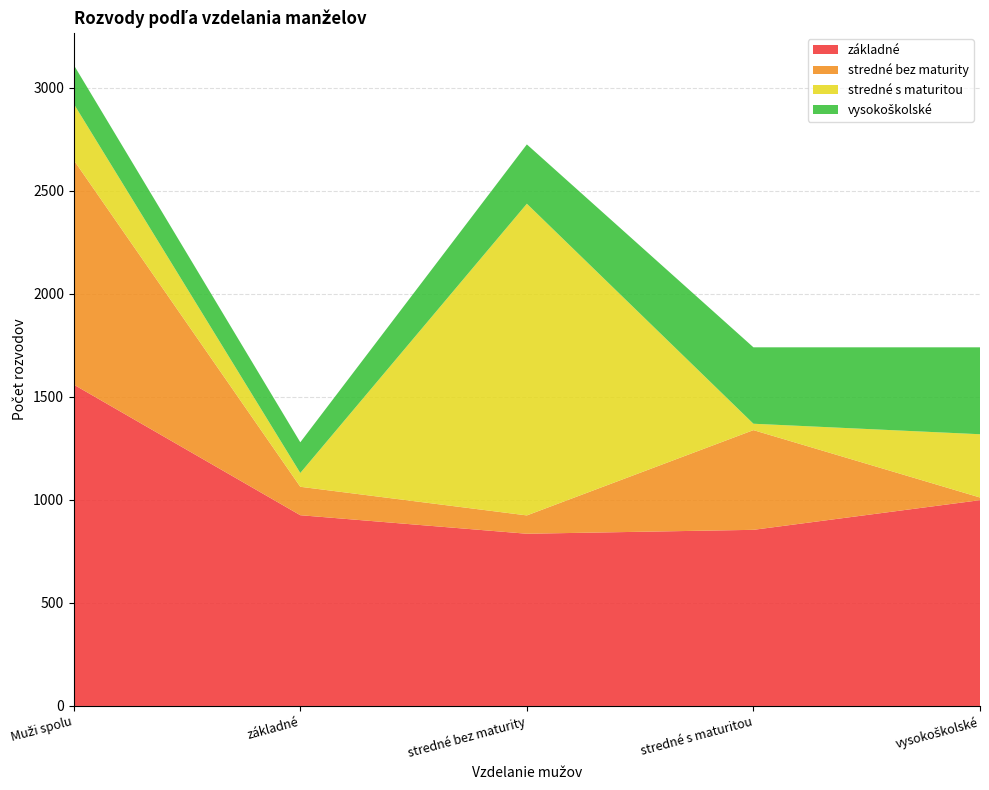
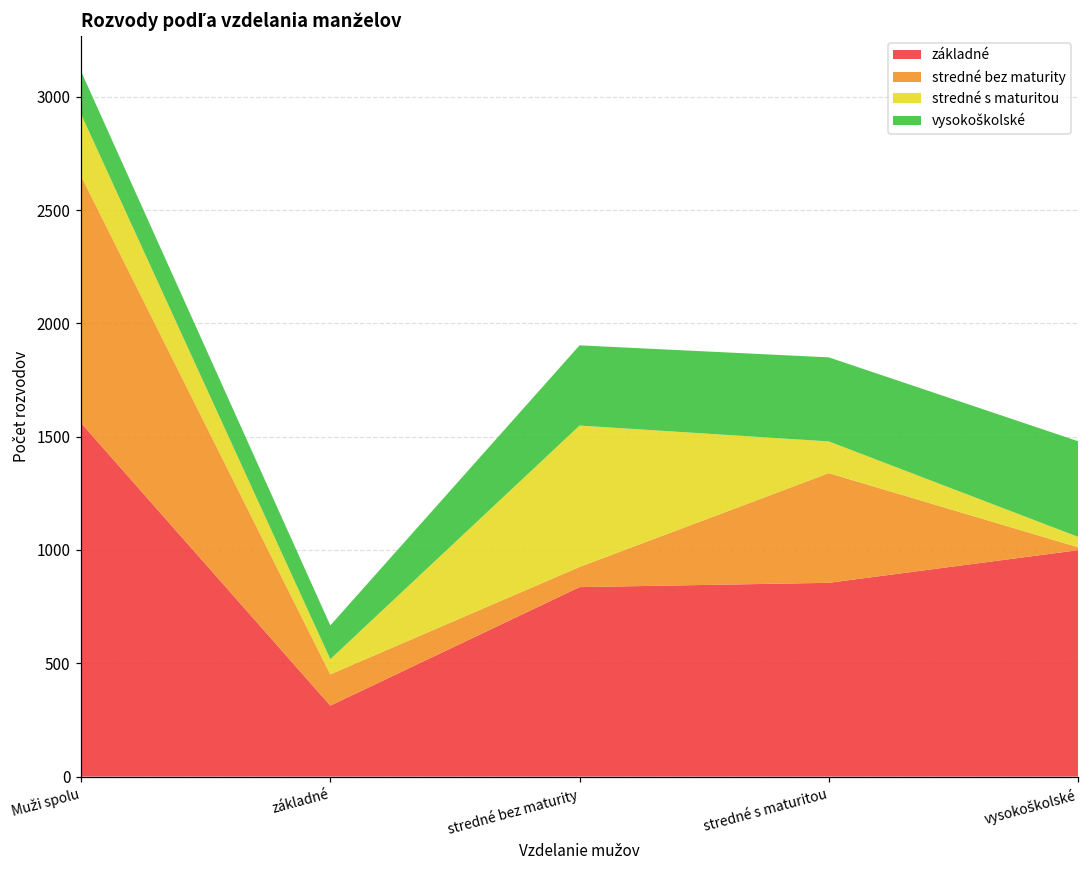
základné, základné: 930 -> 310
stredné s maturitou, stredné bez maturity: 1510 -> 620
vysokoškolské, stredné bez maturity: 290 -> 350
stredné s maturitou, stredné s maturitou: 30 -> 140
stredné s maturitou, vysokoškolské: 310 -> 50
